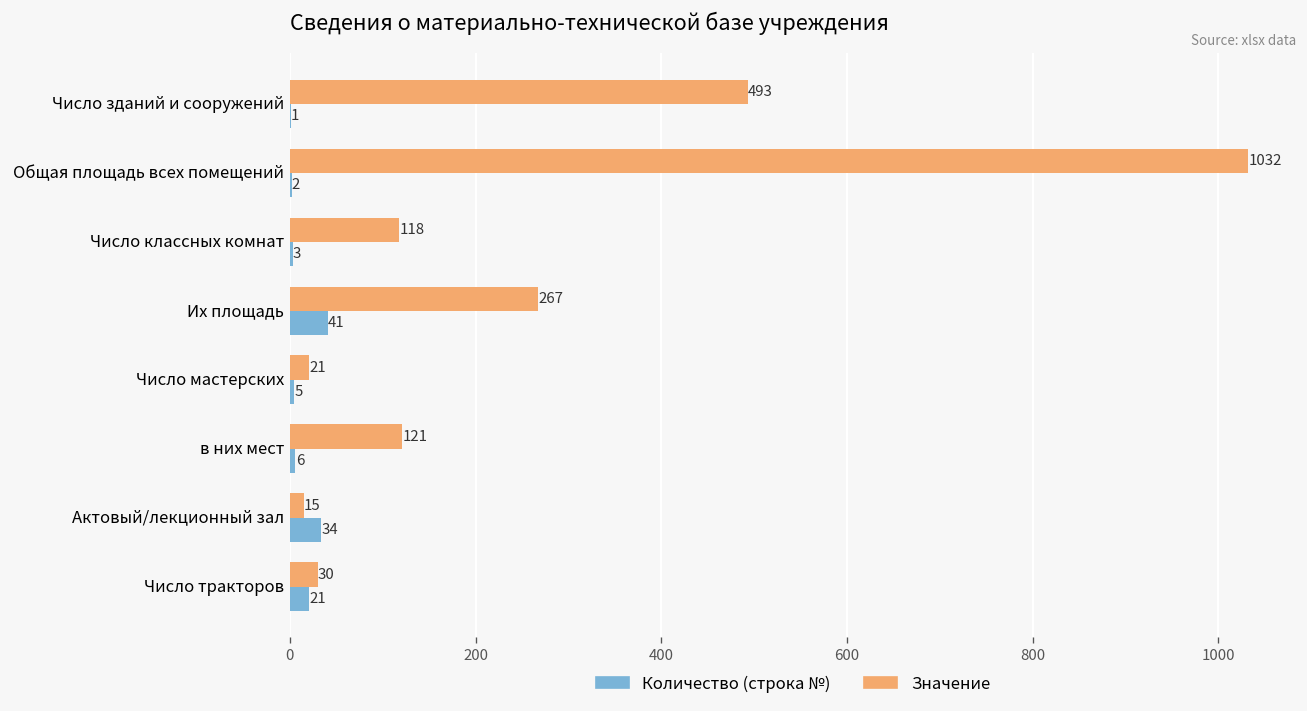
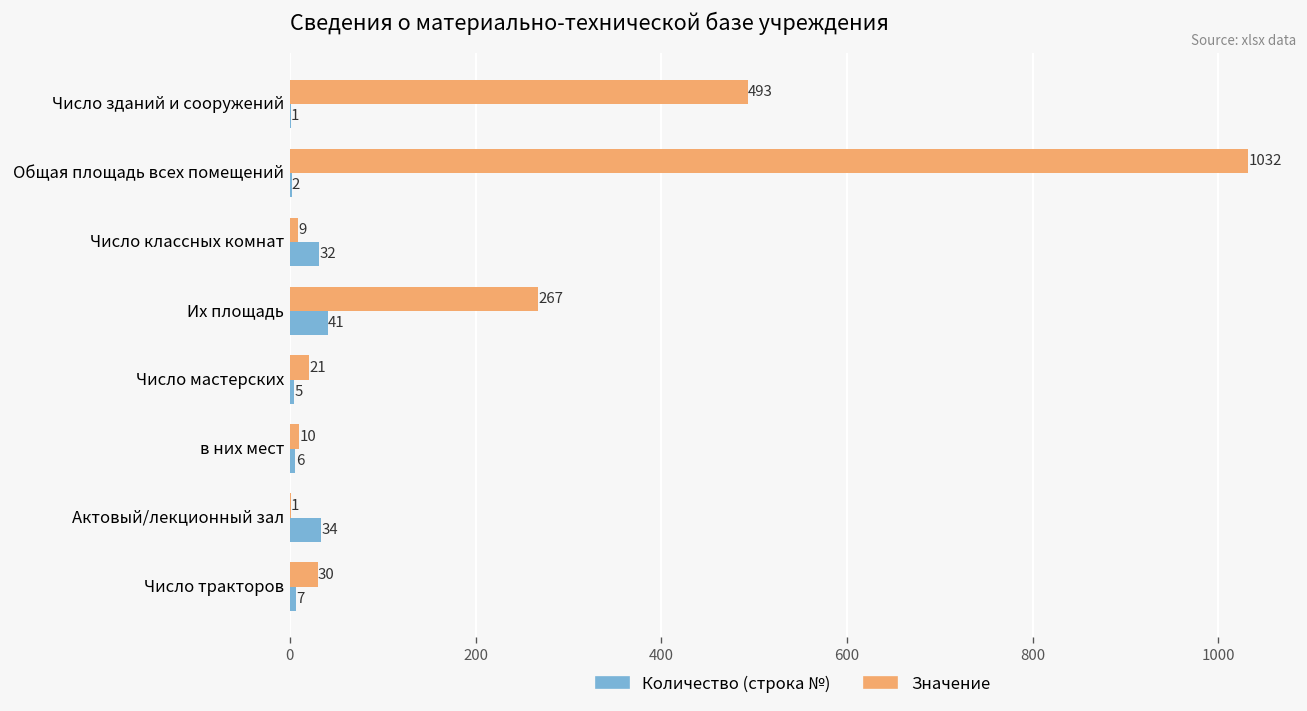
Значение, Число классных комнат: 118 -> 9
Количество (строка №), Число классных комнат: 3 -> 32
Значение, в них мест: 121 -> 10
Значение, Актовый/лекционный зал: 15 -> 1
Количество (строка №), Число тракторов: 21 -> 7
